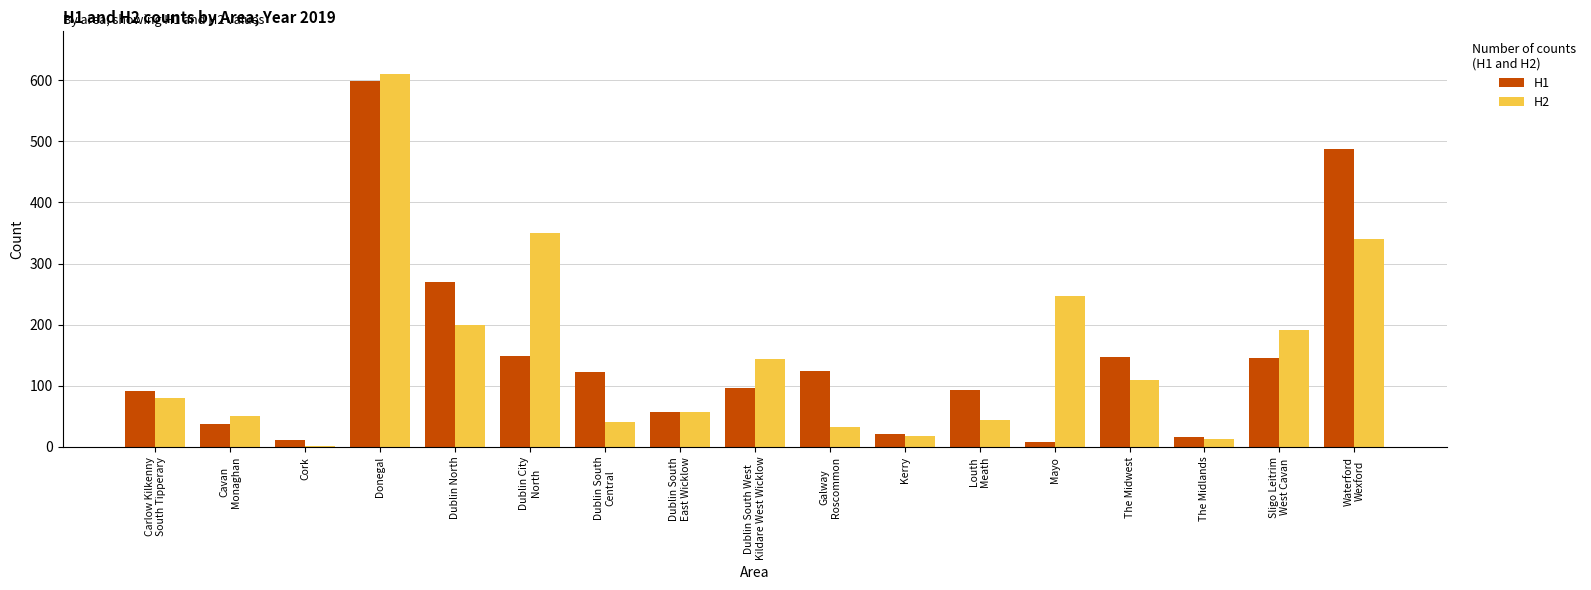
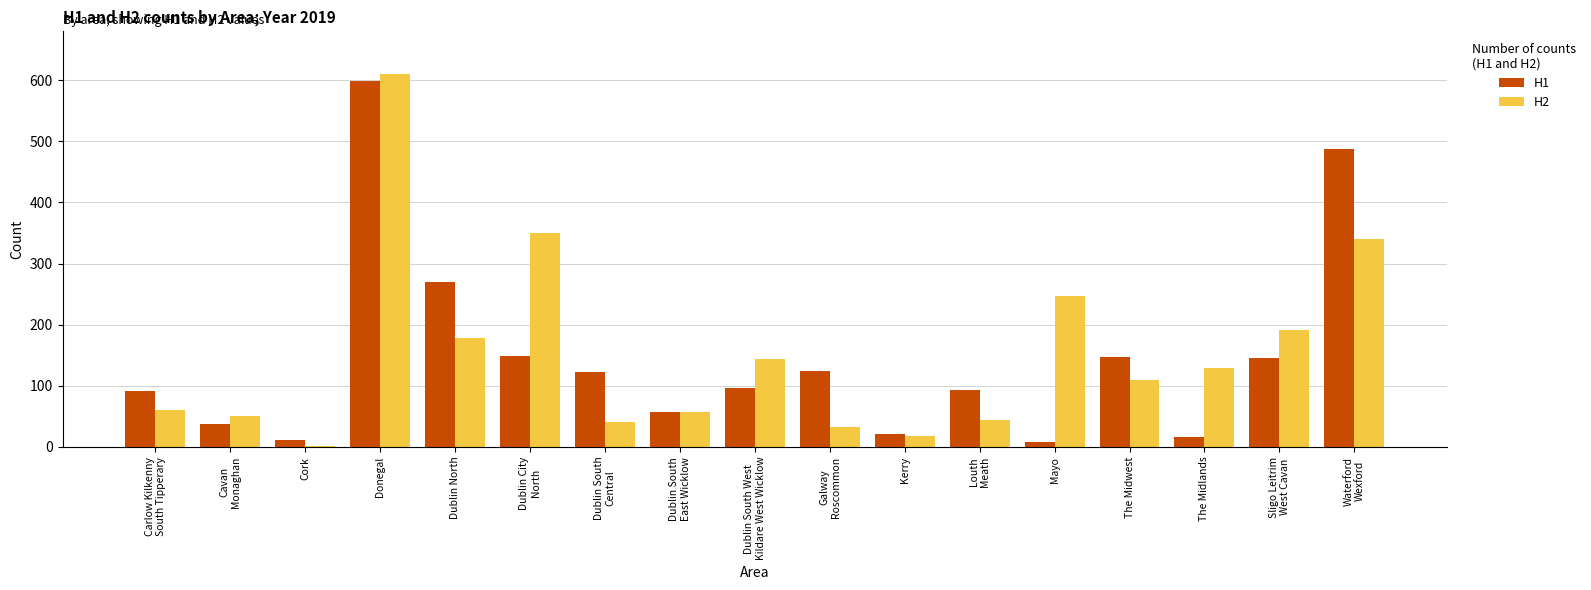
H2, Carlow Kilkenny South Tipperary: 80 -> 60
H2, Dublin North: 200 -> 180
H2, The Midlands: 10 -> 130
